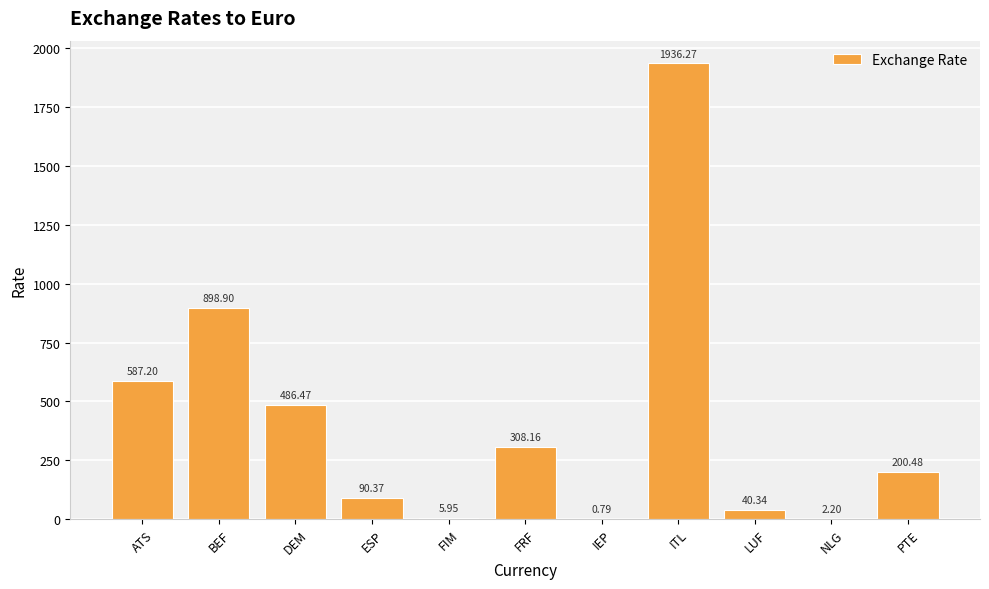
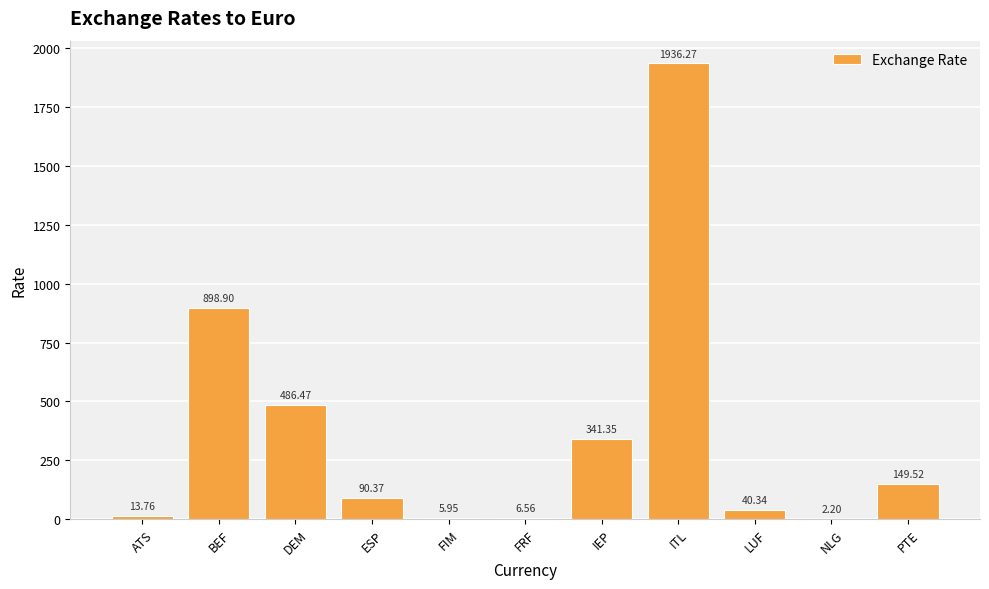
ATS: 587.20 -> 13.76
FRF: 308.16 -> 6.56
IEP: 0.79 -> 341.35
PTE: 200.48 -> 149.52
